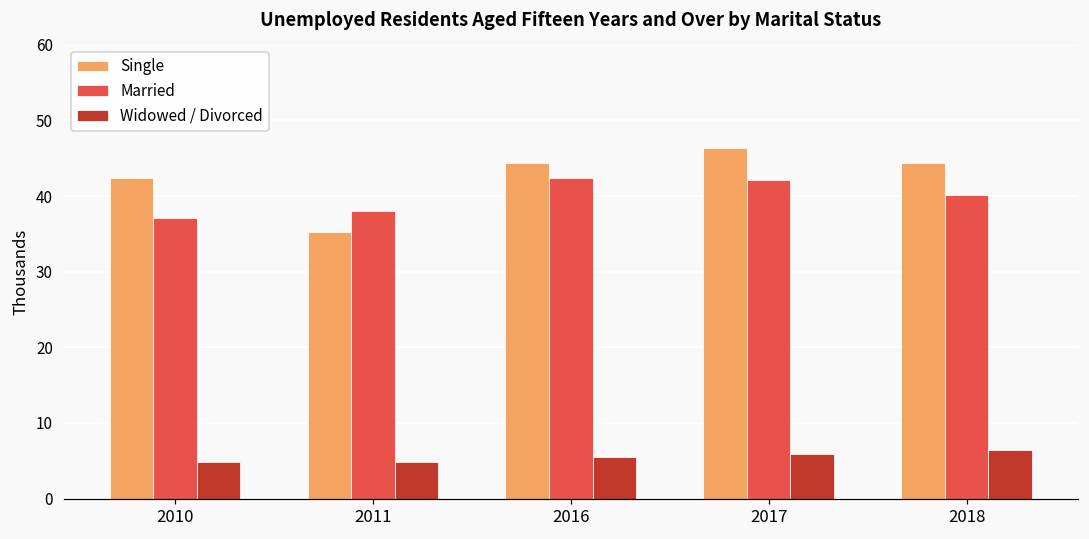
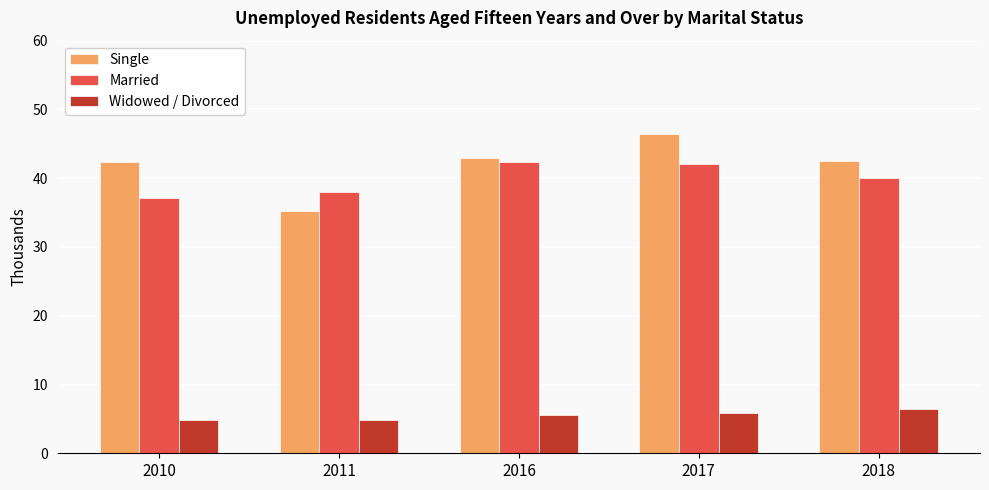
Single, 2016: 44 -> 43
Single, 2018: 44 -> 43
